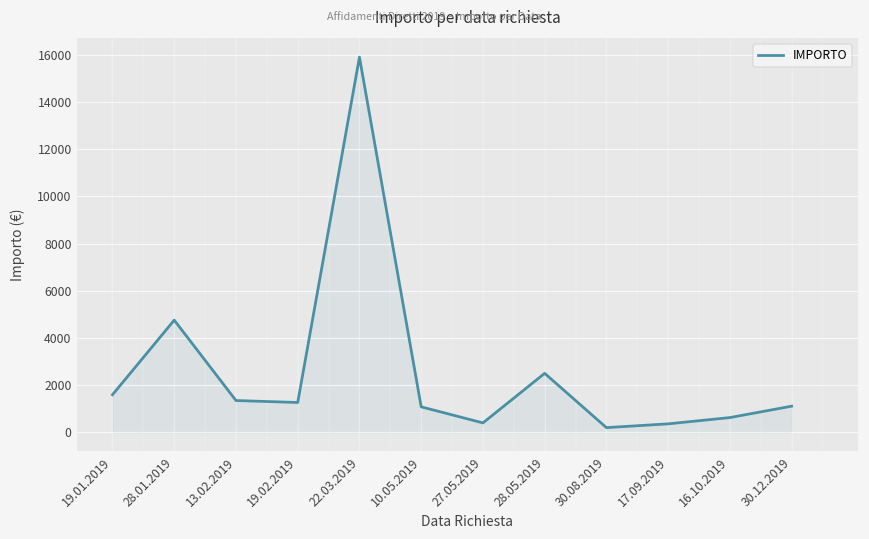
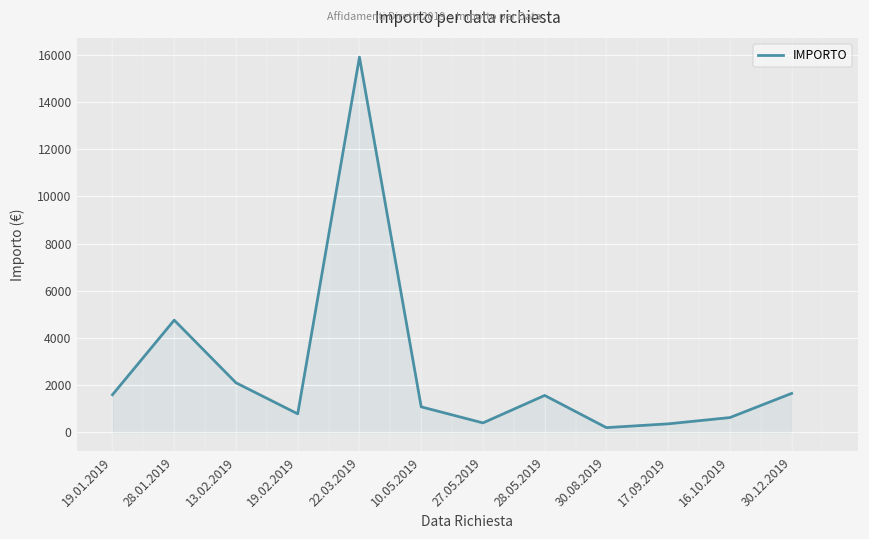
13.02.2019: 1300 -> 2100
19.02.2019: 1300 -> 800
28.05.2019: 2500 -> 1600
30.12.2019: 1100 -> 1700
